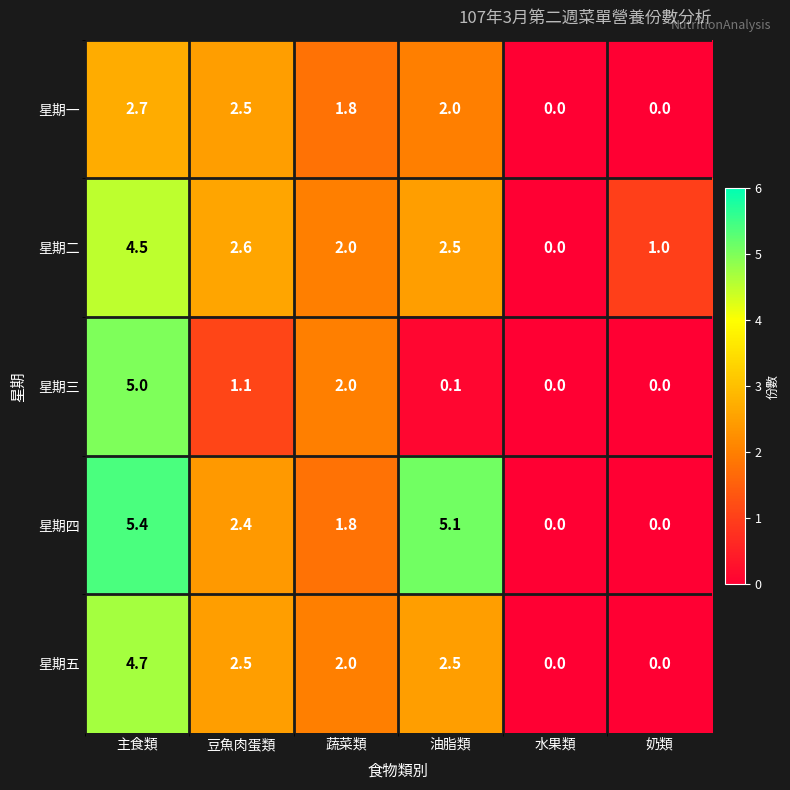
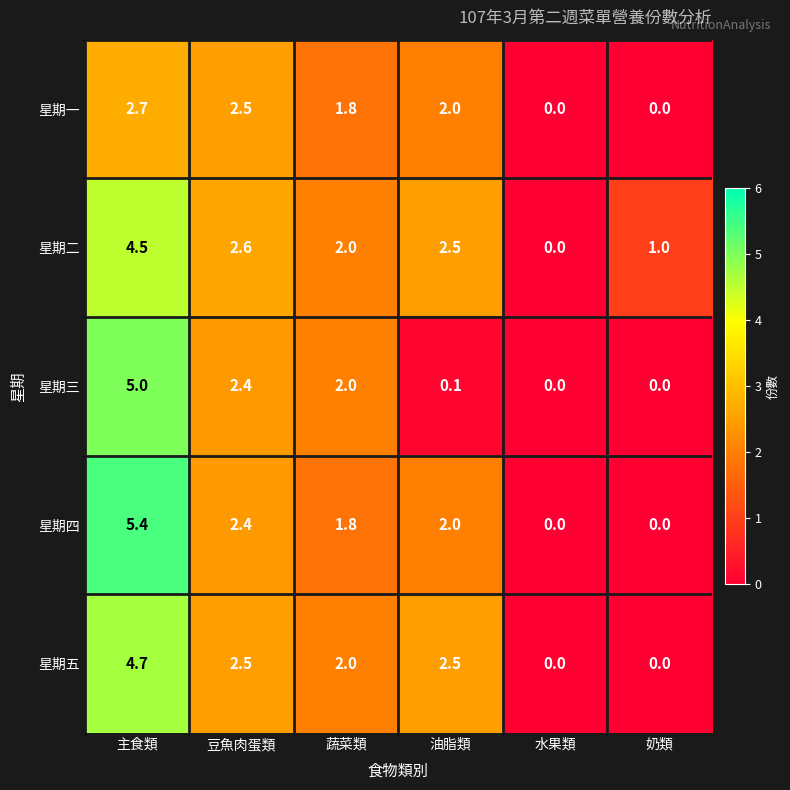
星期三, 豆魚肉蛋類: 1.1 -> 2.4
星期四, 油脂類: 5.1 -> 2.0
